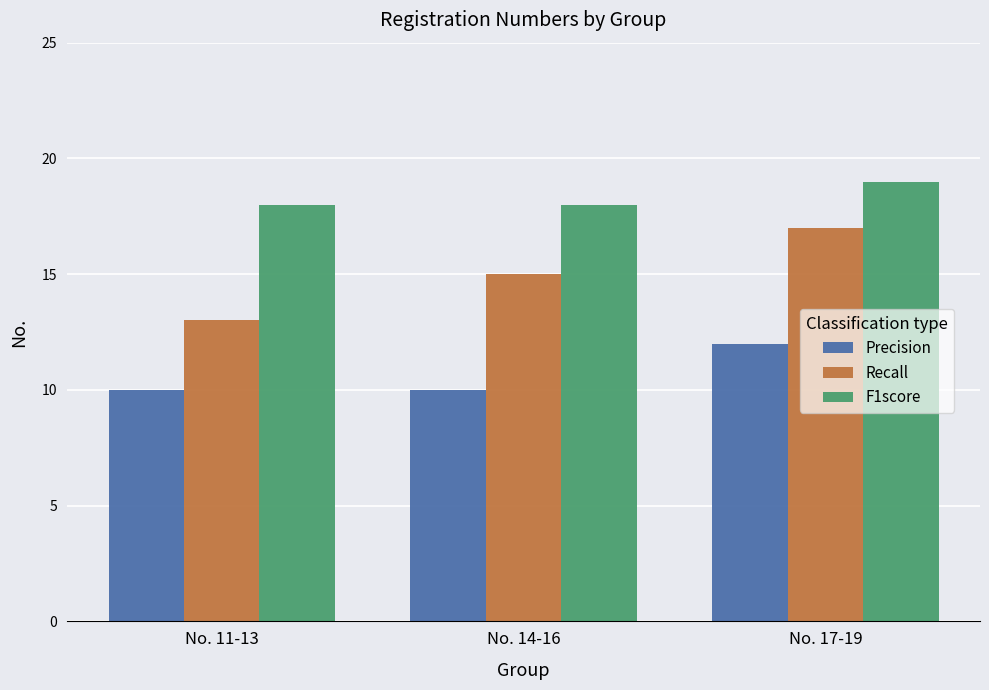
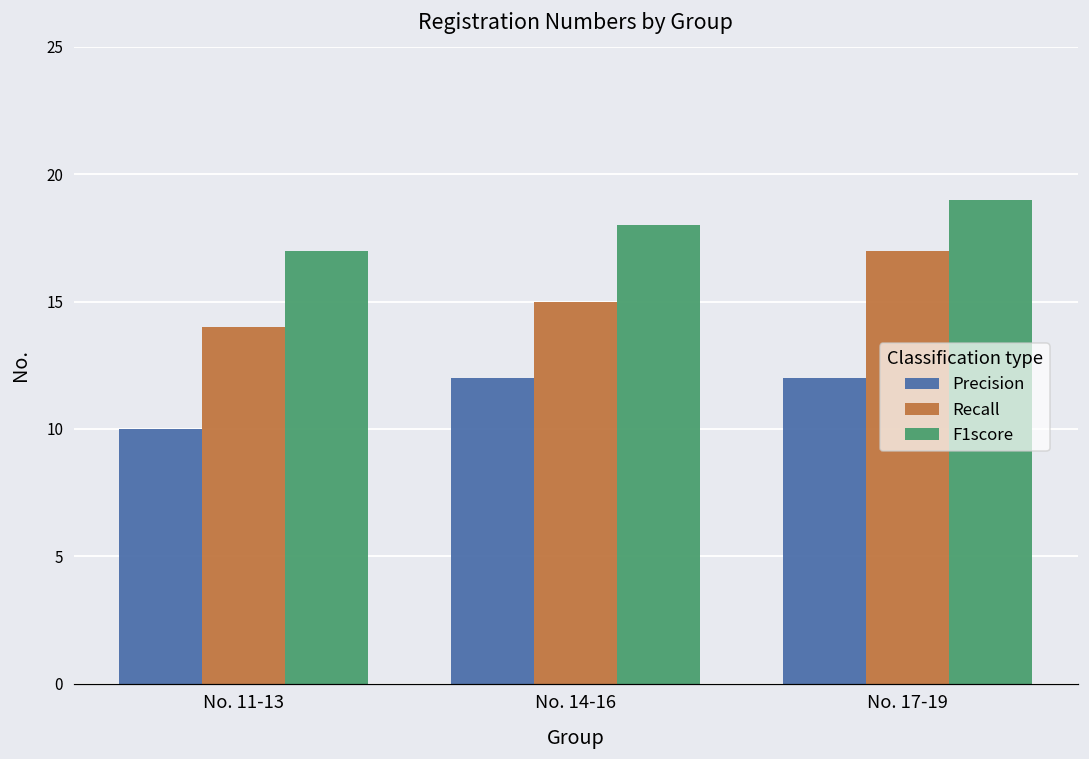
Recall, No. 11-13: 13 -> 14
F1score, No. 11-13: 18 -> 17
Precision, No. 14-16: 10 -> 12
